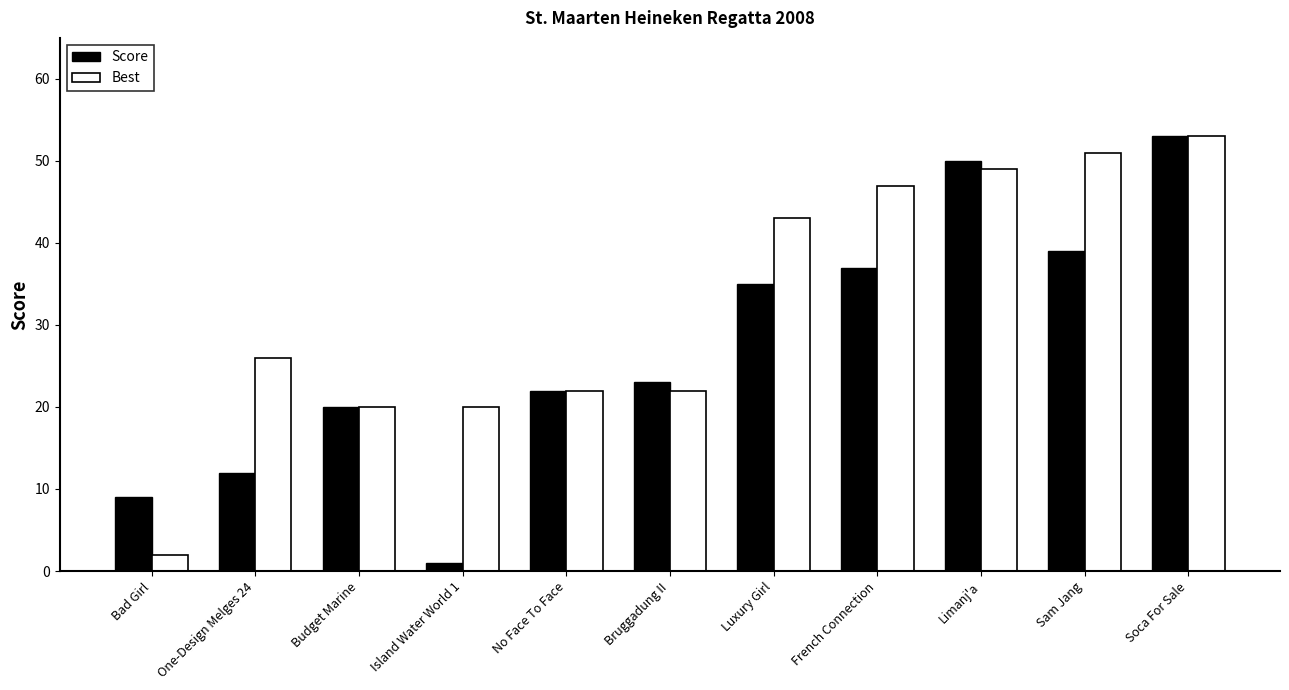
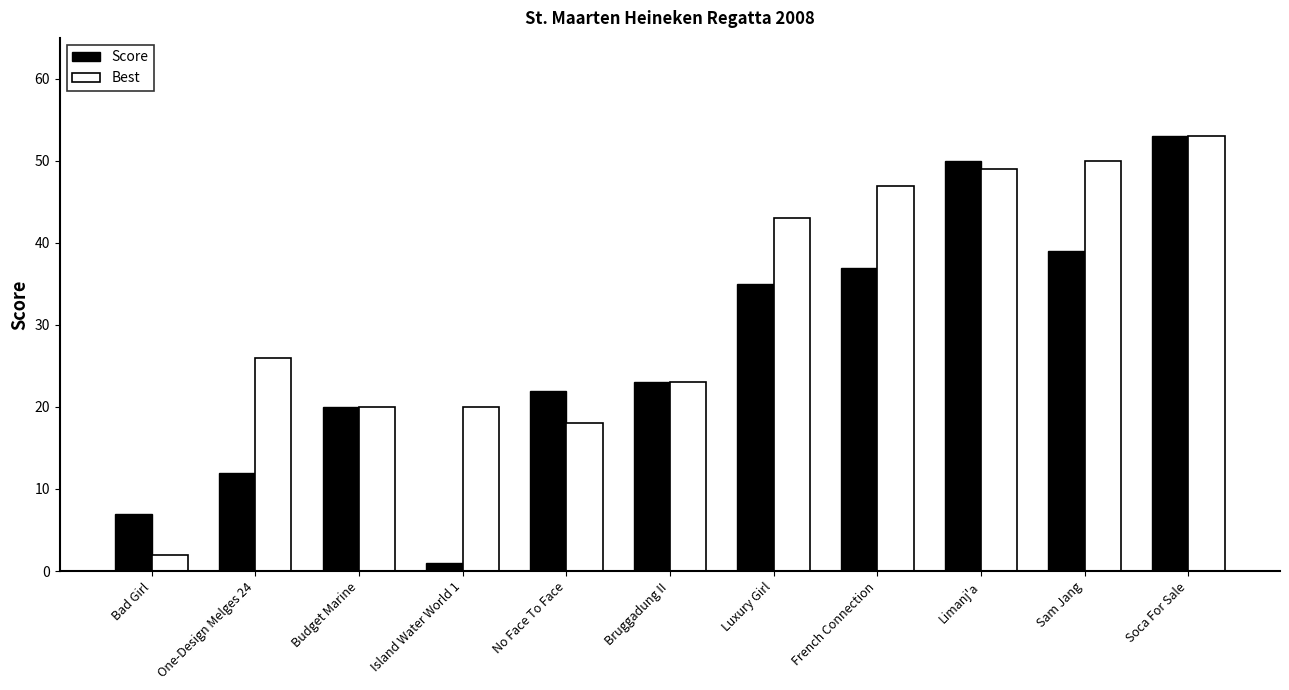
Score, Bad Girl: 9 -> 7
Best, No Face To Face: 22 -> 18
Best, Bruggadung II: 22 -> 23
Best, Sam Jang: 51 -> 50
